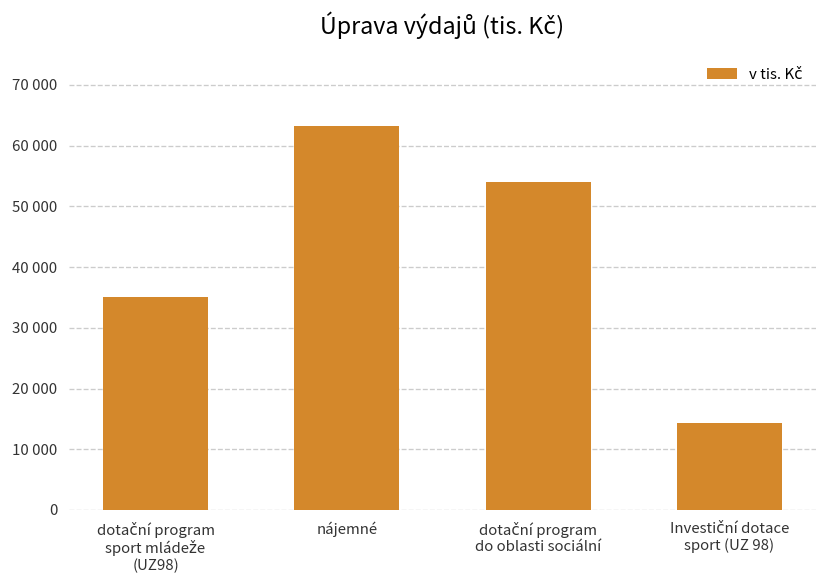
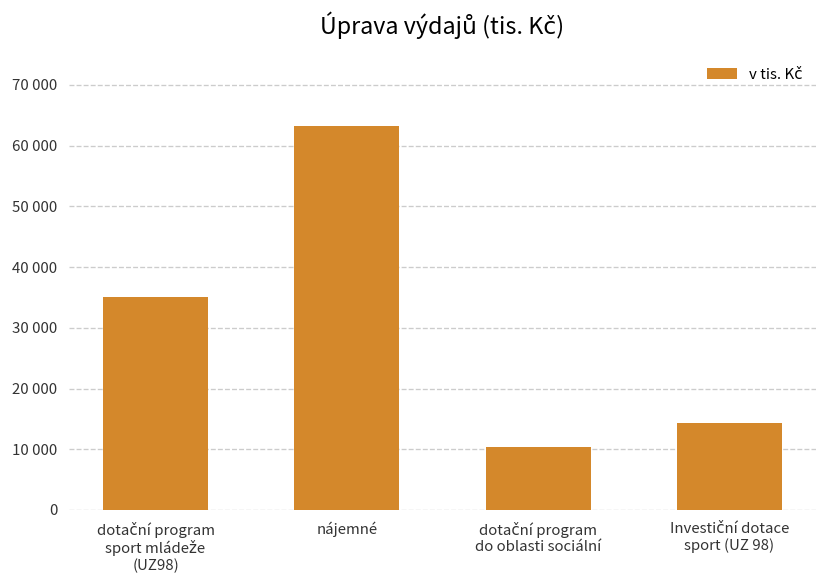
dotační program do oblasti sociální: 54000 -> 10000
